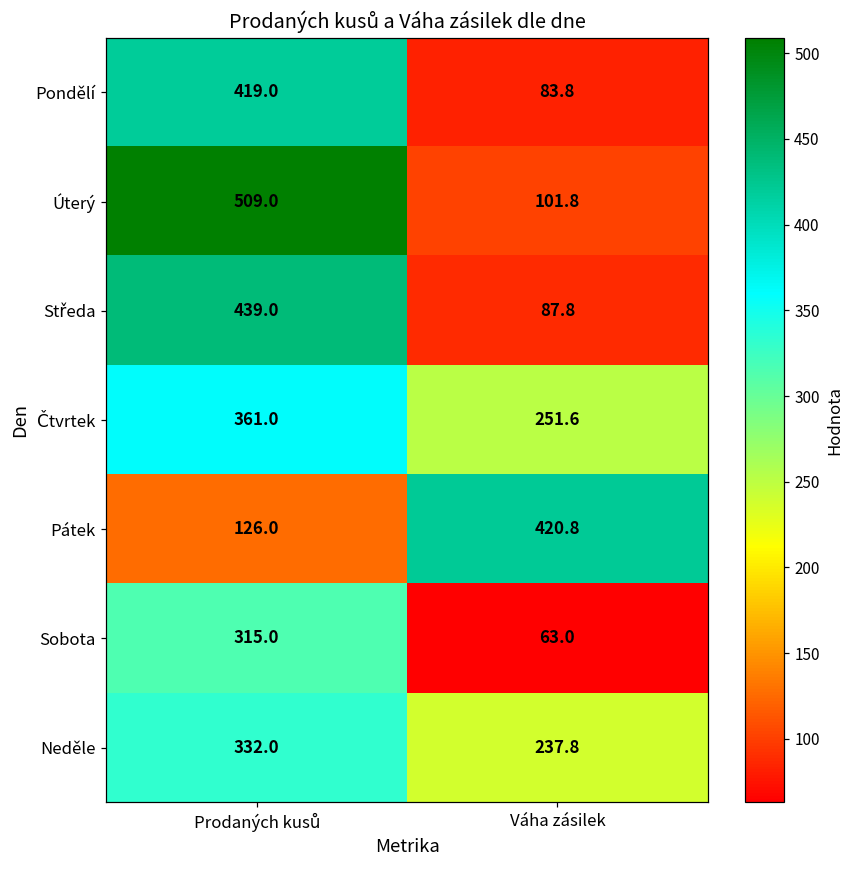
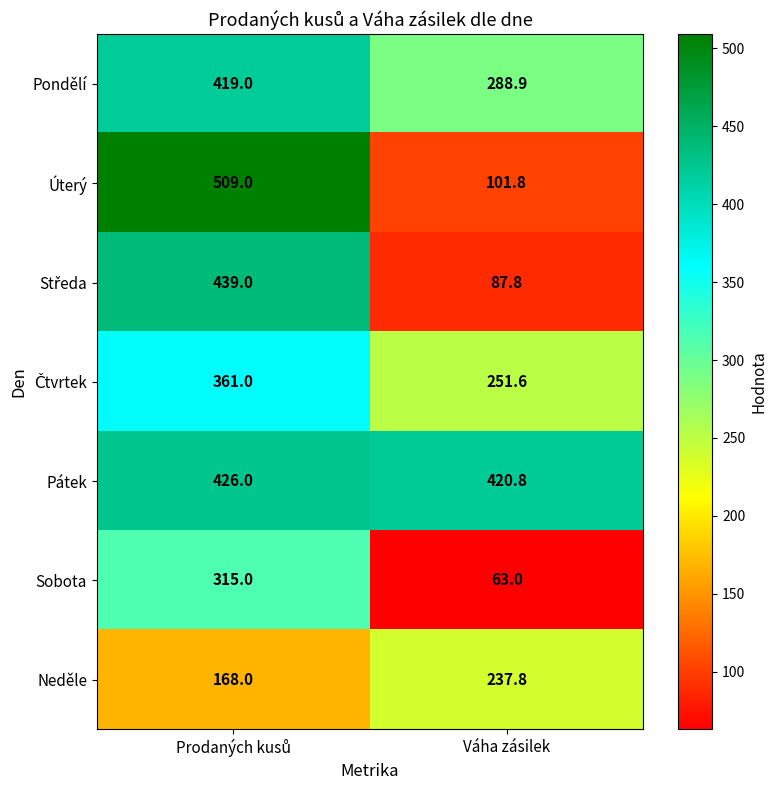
Pondělí, Váha zásilek: 83.8 -> 288.9
Pátek, Prodaných kusů: 126.0 -> 426.0
Neděle, Prodaných kusů: 332.0 -> 168.0
